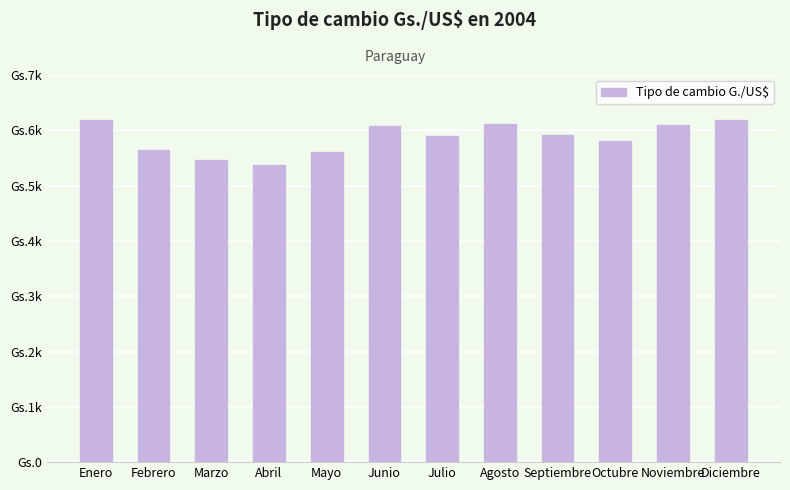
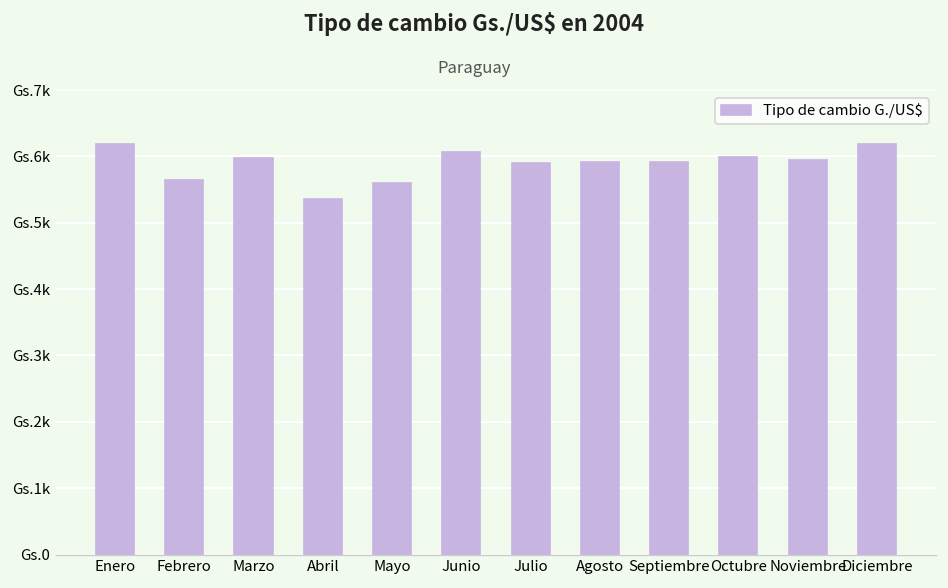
Marzo: Gs.5500 -> Gs.6000
Agosto: Gs.6100 -> Gs.5900
Octubre: Gs.5800 -> Gs.6000
Noviembre: Gs.6100 -> Gs.5900
